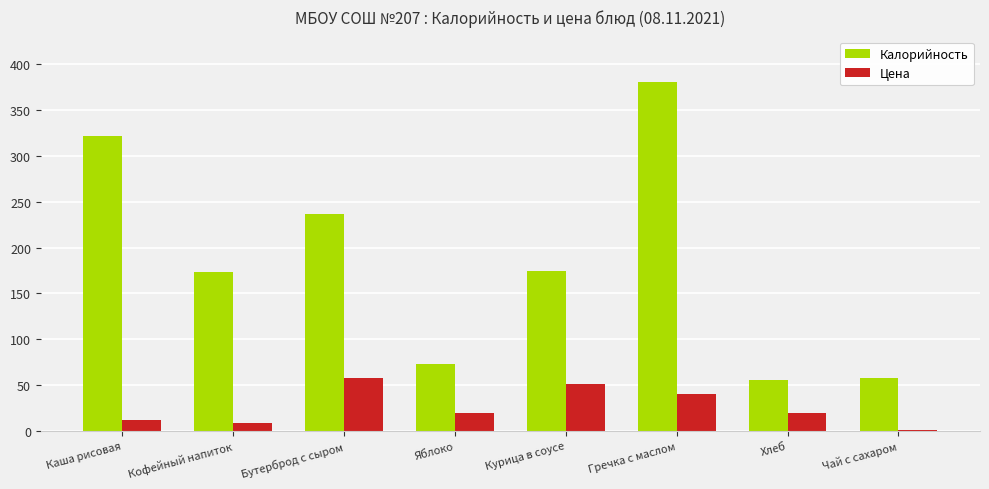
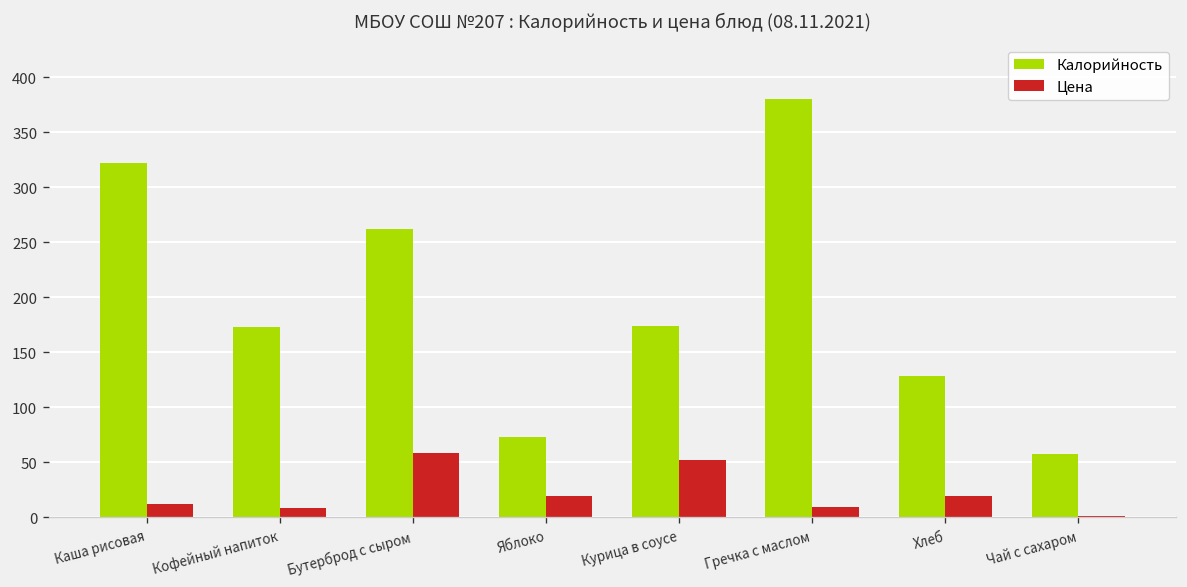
Калорийность, Бутерброд с сыром: 240 -> 260
Цена, Гречка с маслом: 40 -> 10
Калорийность, Хлеб: 60 -> 130
